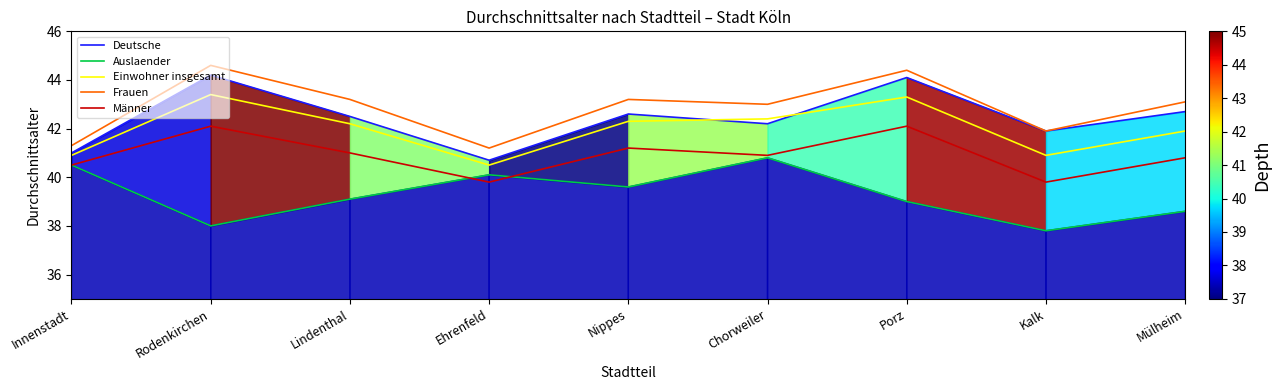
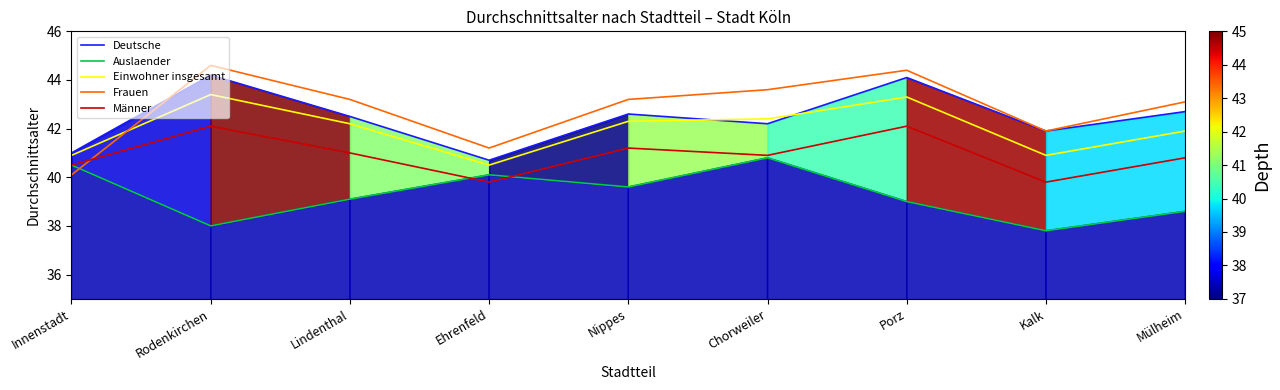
Frauen, Innenstadt: 41.3 -> 40.1
Frauen, Chorweiler: 43.0 -> 43.6
